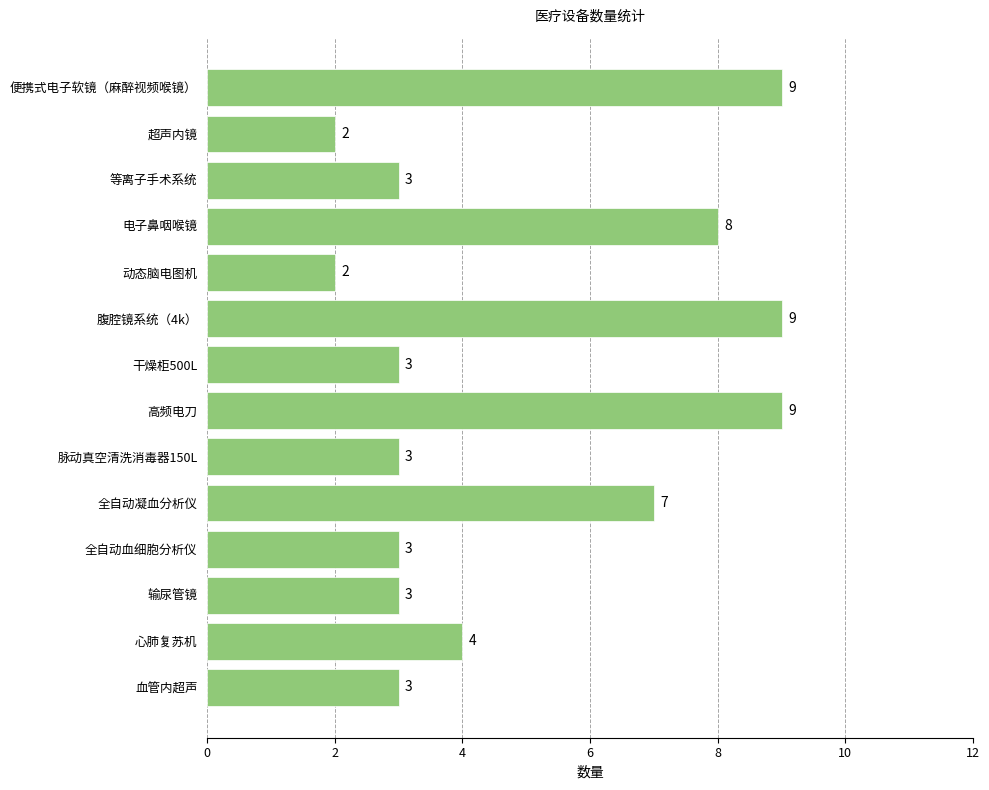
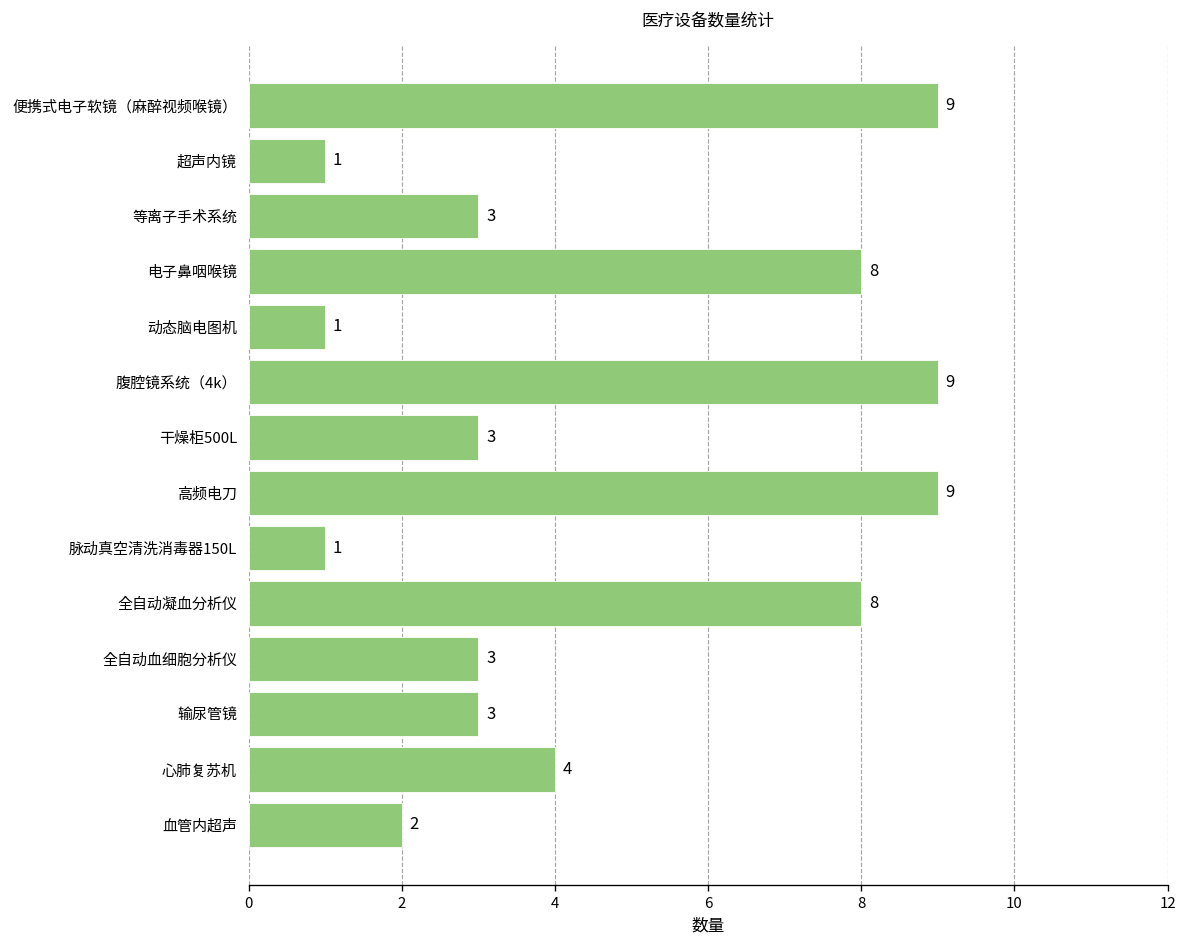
超声内镜: 2 -> 1
动态脑电图机: 2 -> 1
脉动真空清洗消毒器150L: 3 -> 1
全自动凝血分析仪: 7 -> 8
血管内超声: 3 -> 2
